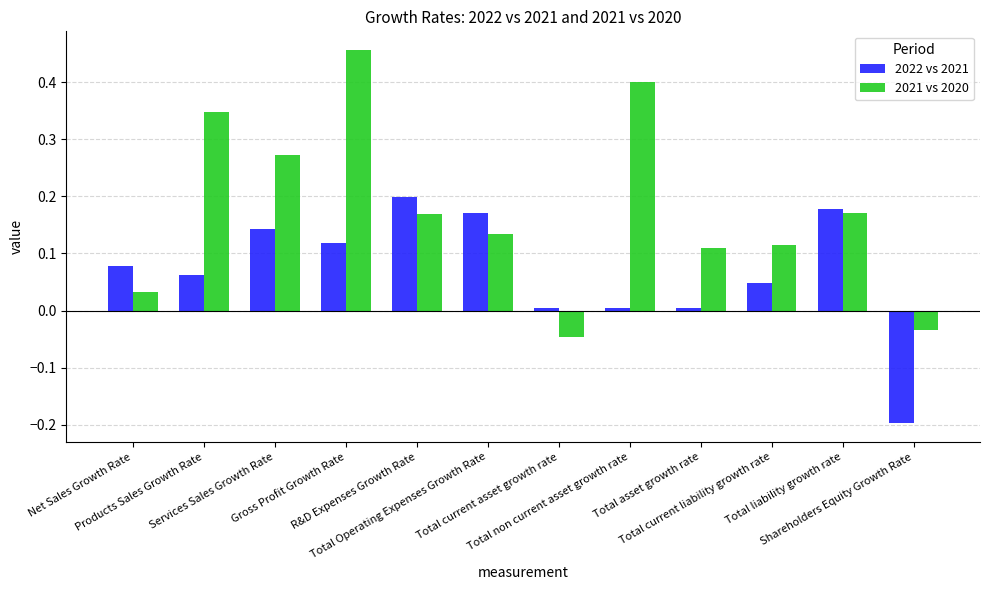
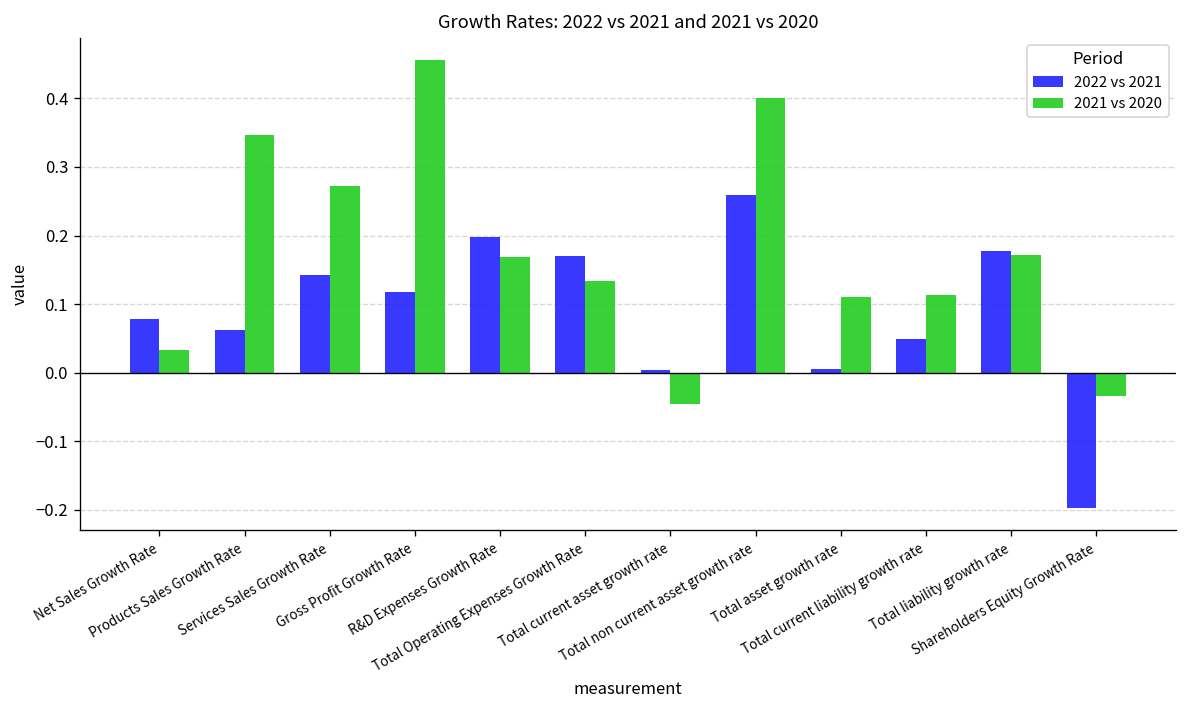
2022 vs 2021, Total non current asset growth rate: 0.01 -> 0.26
